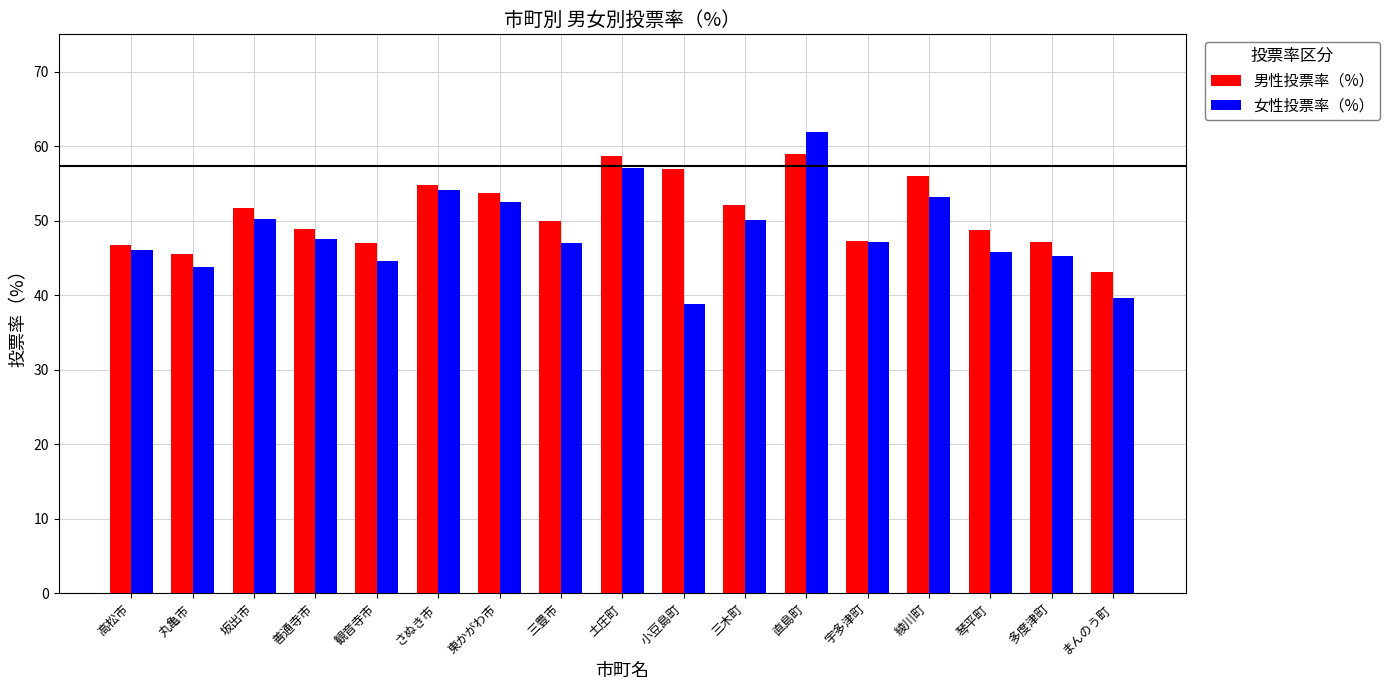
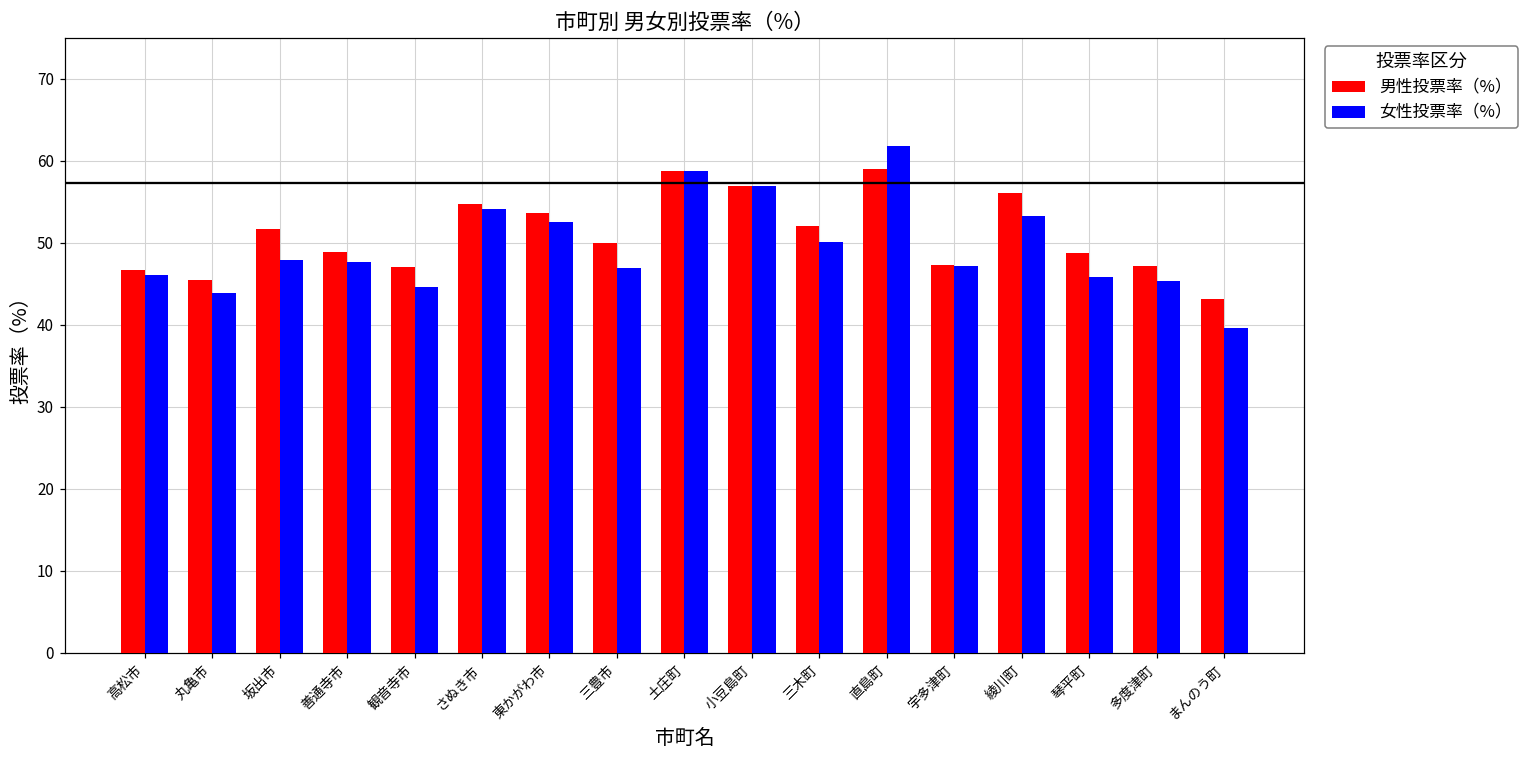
女性投票率（%）, 坂出市: 50 -> 48
女性投票率（%）, 土庄町: 57 -> 59
女性投票率（%）, 小豆島町: 39 -> 57
